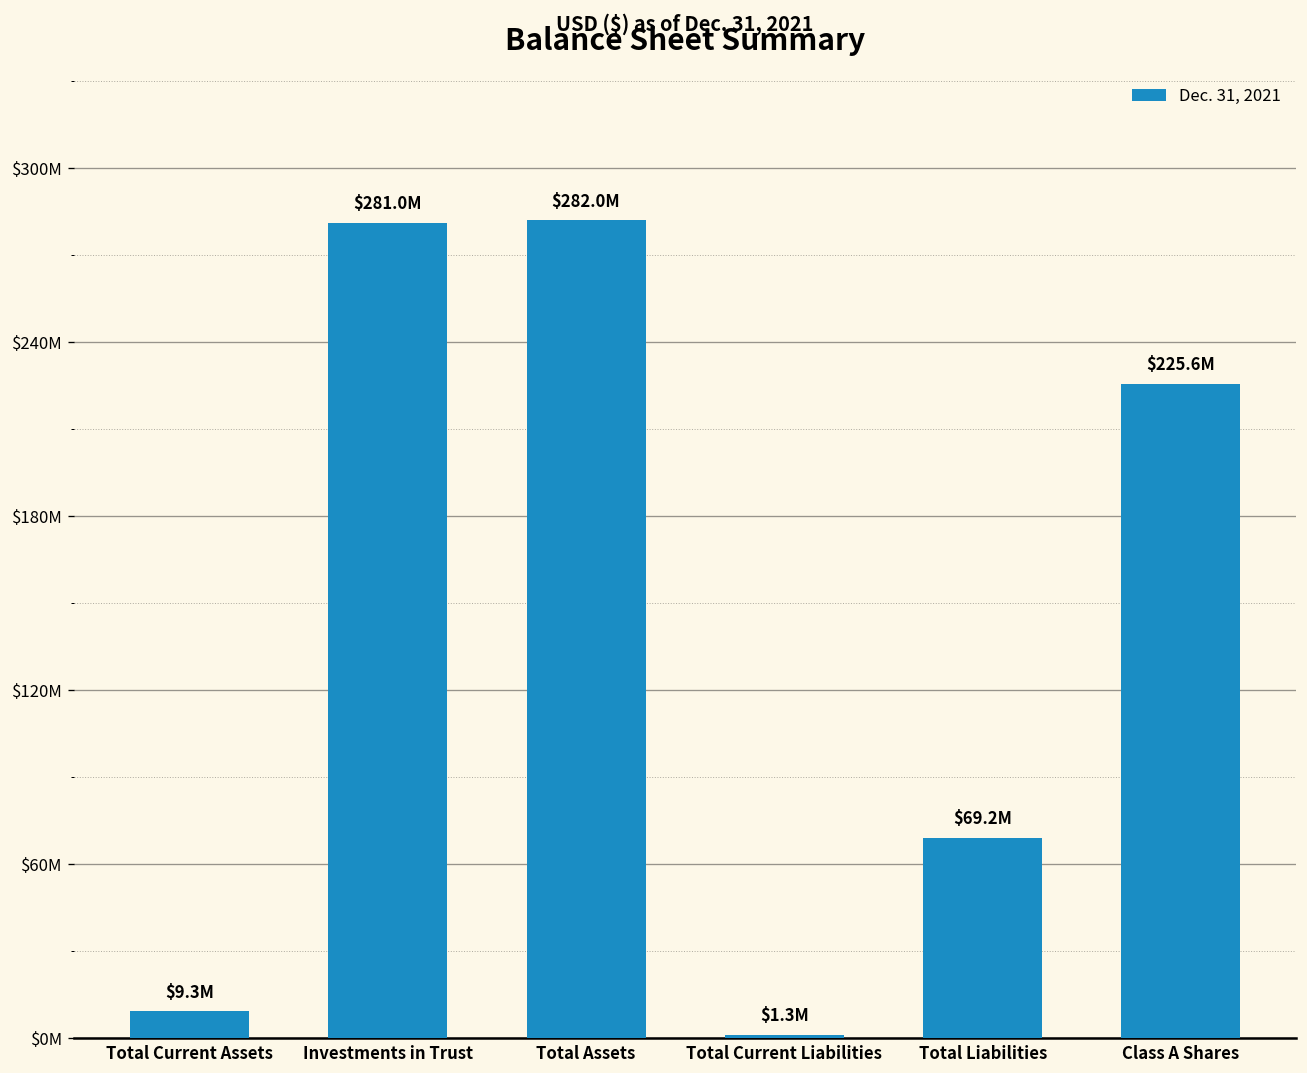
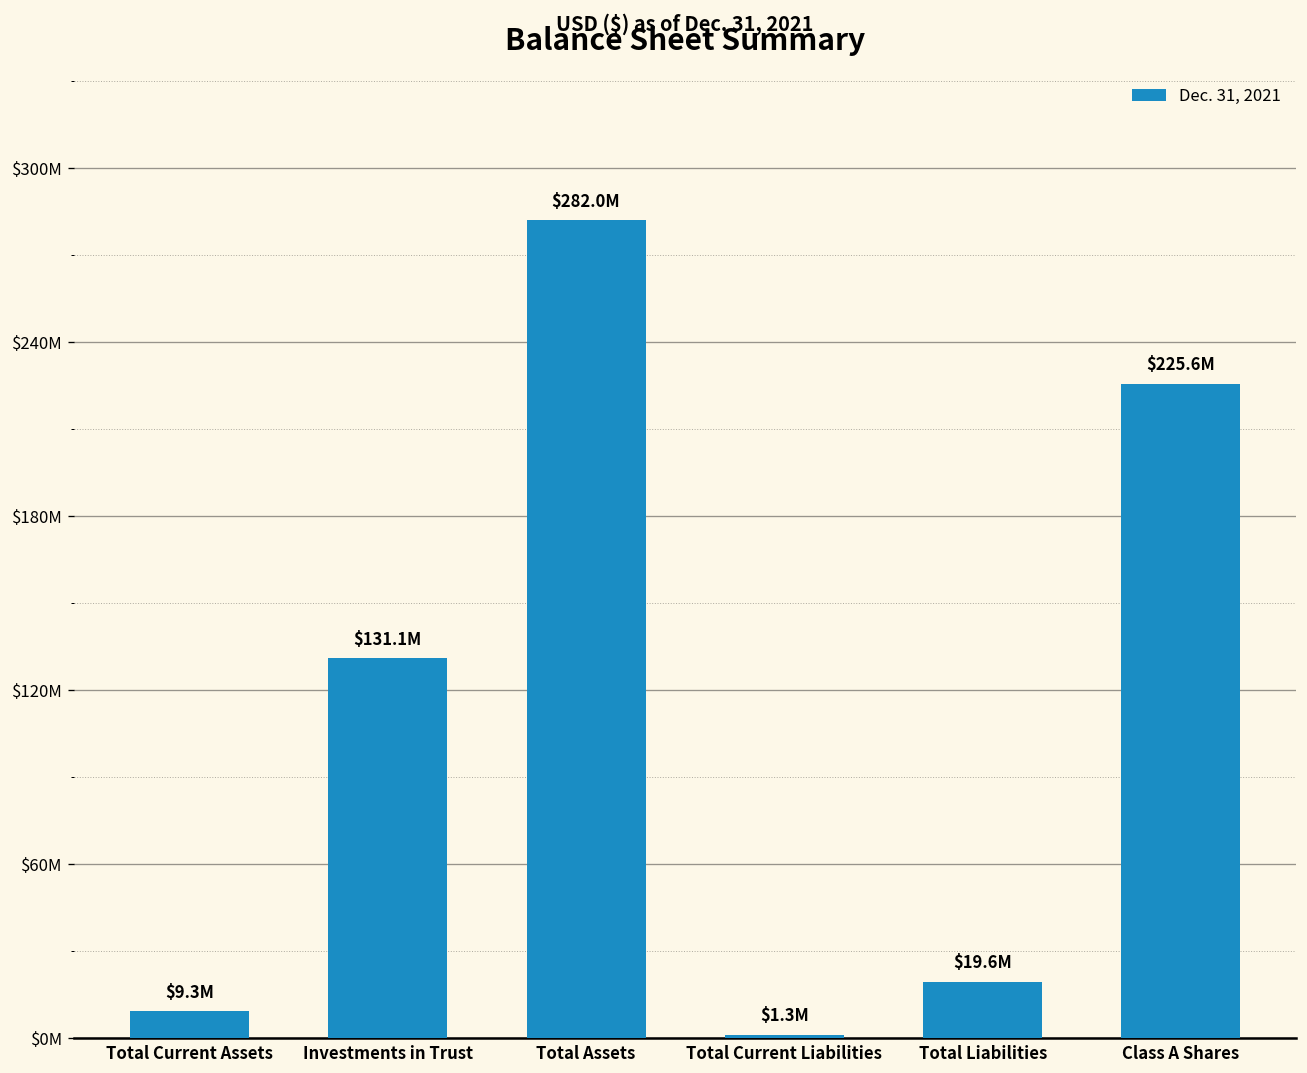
Investments in Trust: $281.0M -> $131.1M
Total Liabilities: $69.2M -> $19.6M
